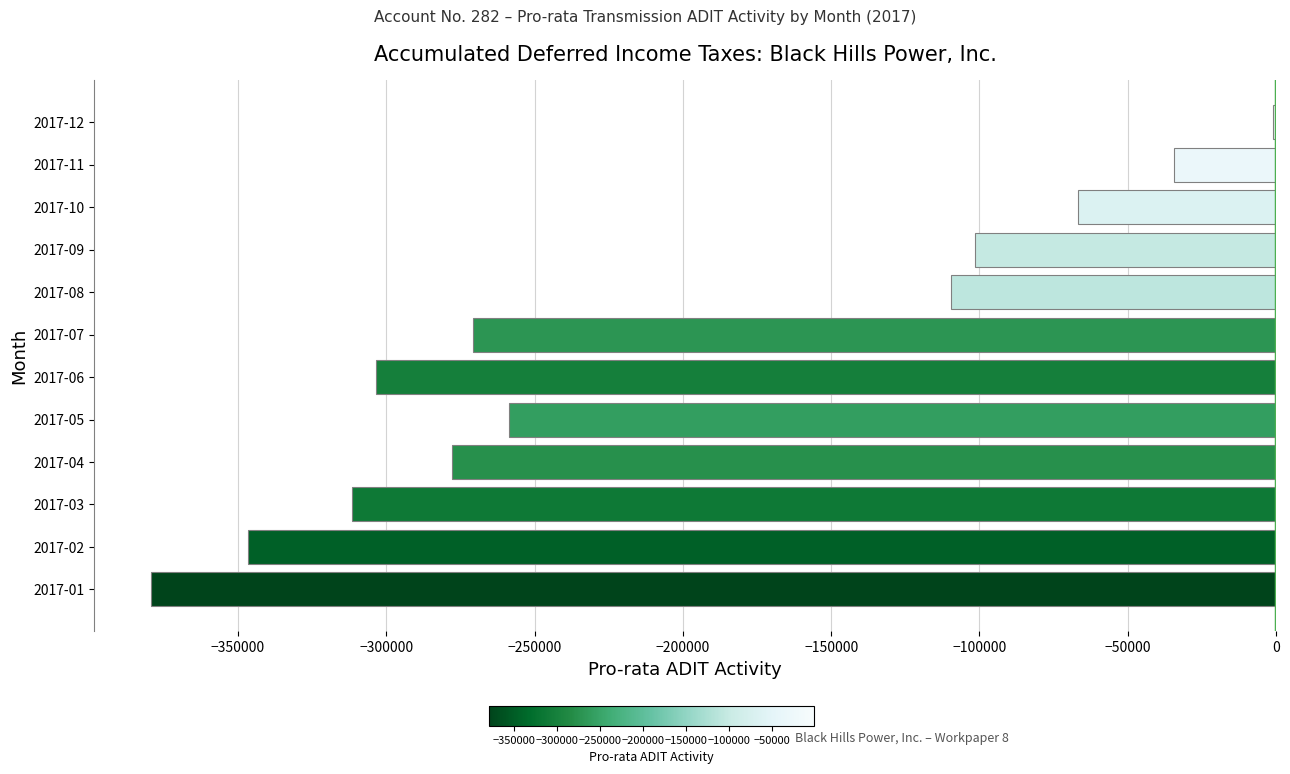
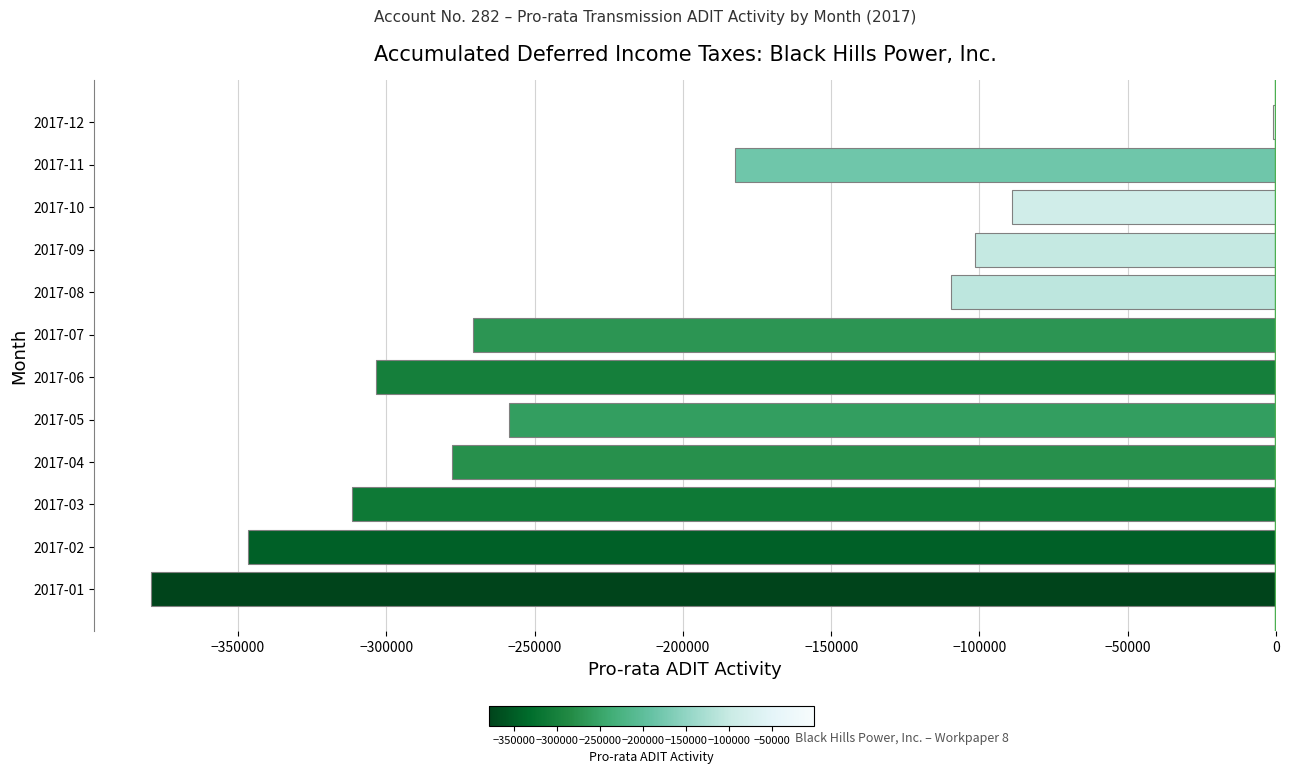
2017-11: -34000 -> -183000
2017-10: -67000 -> -89000
